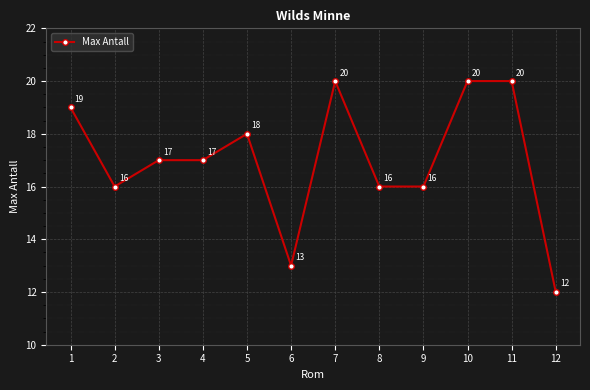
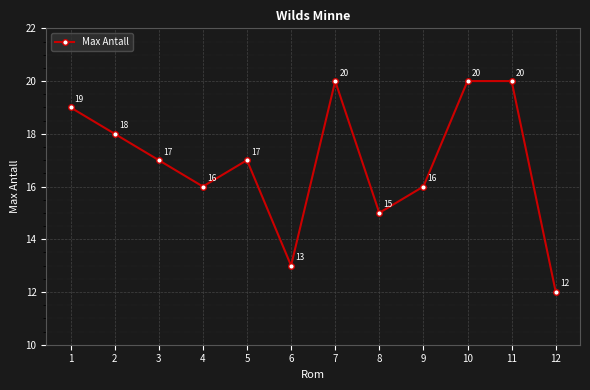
2: 16 -> 18
4: 17 -> 16
5: 18 -> 17
8: 16 -> 15
